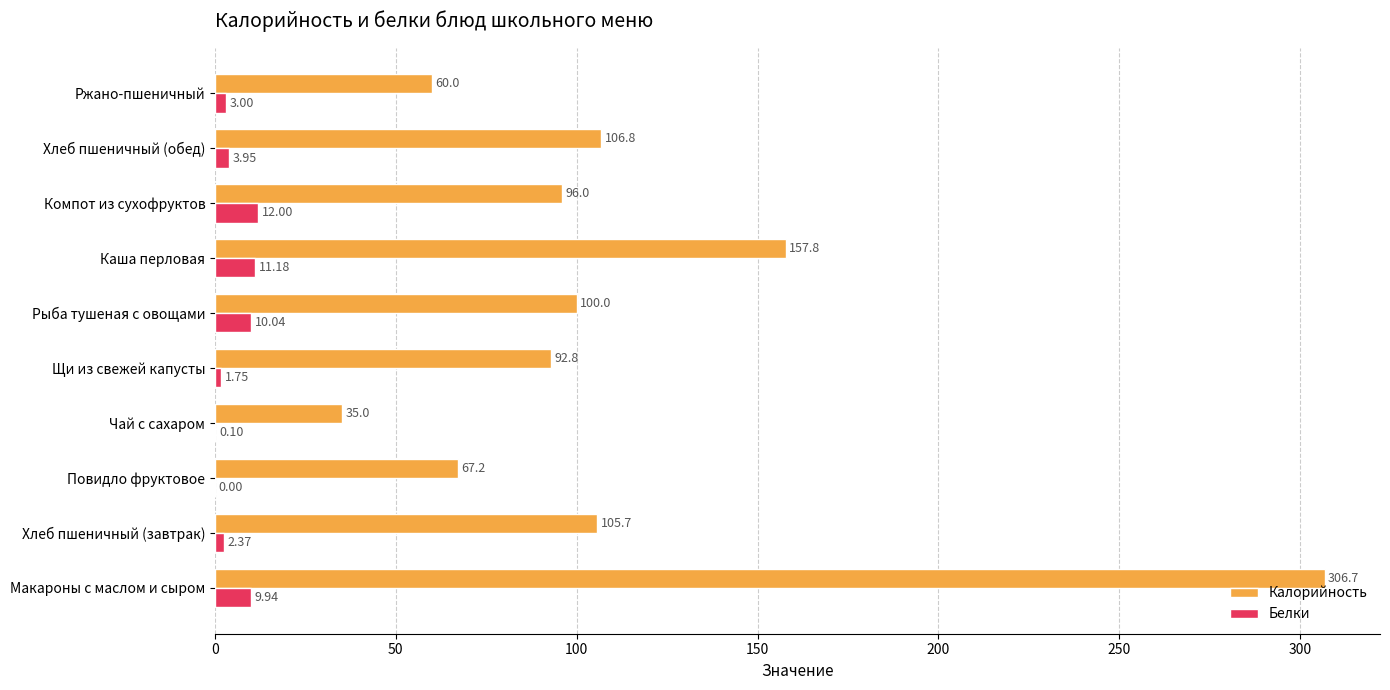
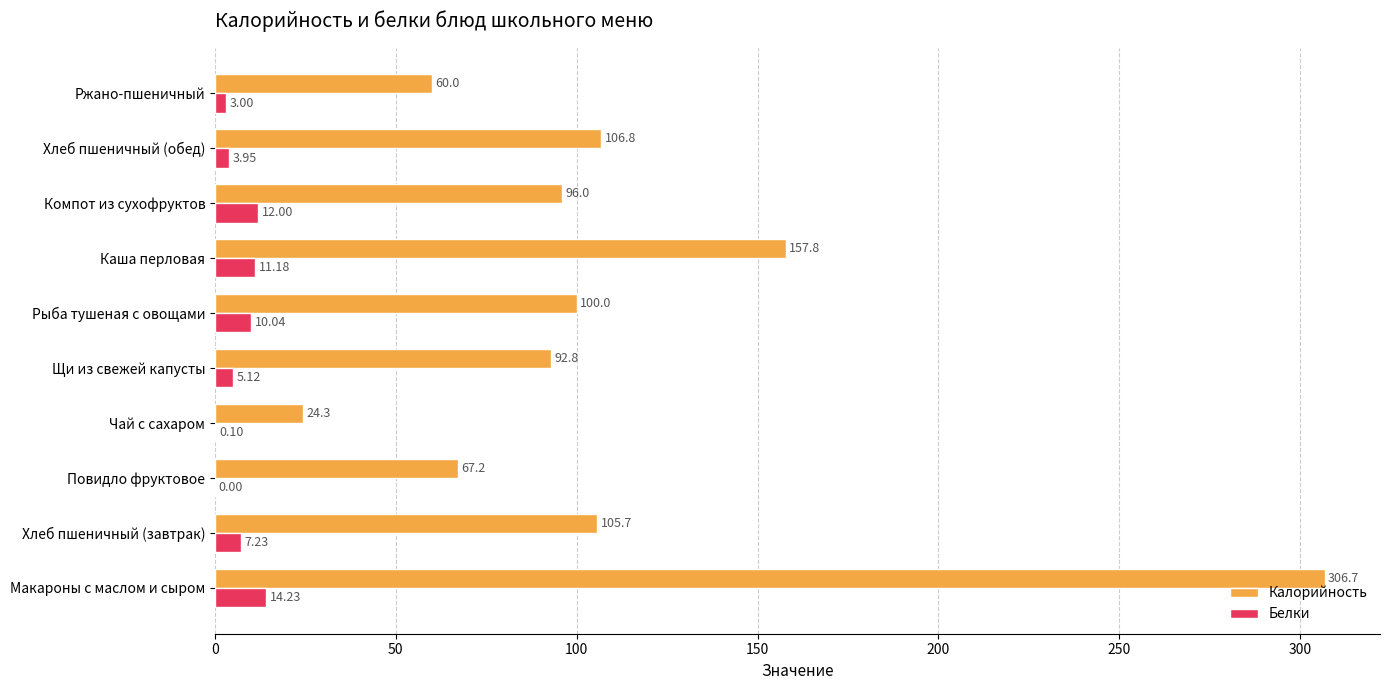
Белки, Щи из свежей капусты: 1.75 -> 5.12
Калорийность, Чай с сахаром: 35.0 -> 24.3
Белки, Хлеб пшеничный (завтрак): 2.37 -> 7.23
Белки, Макароны с маслом и сыром: 9.94 -> 14.23
